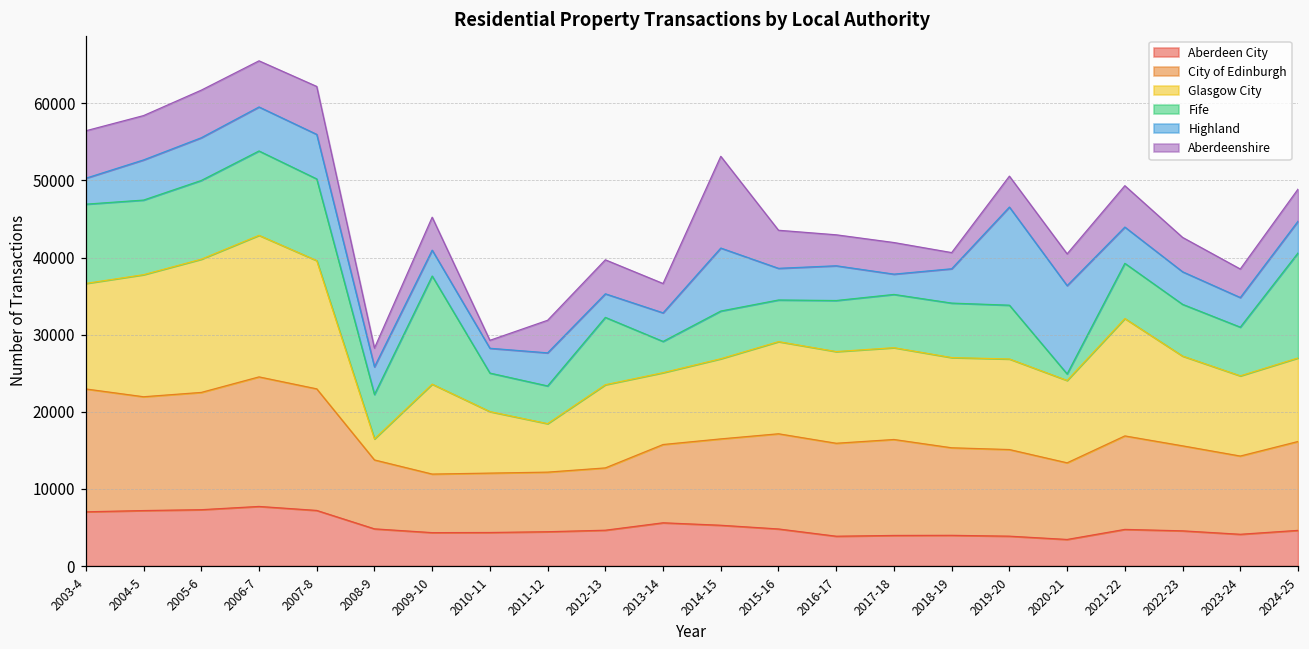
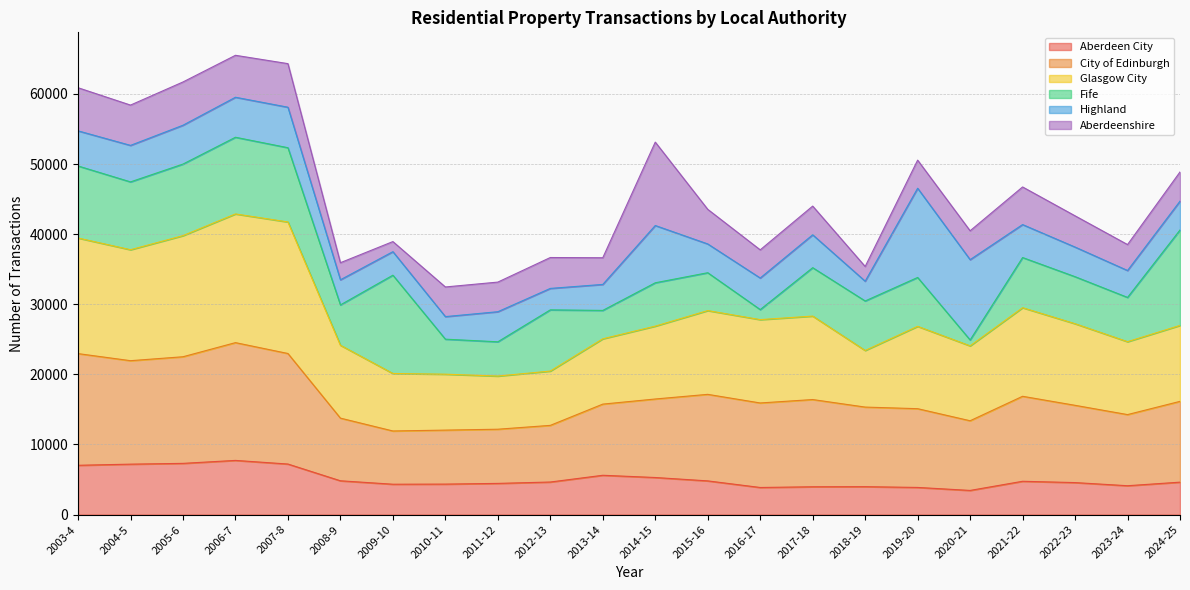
Glasgow City, 2003-4: 14000 -> 16000
Highland, 2003-4: 3000 -> 5000
Glasgow City, 2007-8: 17000 -> 19000
Glasgow City, 2008-9: 3000 -> 10000
Glasgow City, 2009-10: 12000 -> 8000
Aberdeenshire, 2009-10: 4000 -> 1000
Aberdeenshire, 2010-11: 1000 -> 4000
Glasgow City, 2011-12: 6000 -> 8000
Glasgow City, 2012-13: 11000 -> 8000
Fife, 2016-17: 7000 -> 1000
Highland, 2017-18: 3000 -> 5000
Glasgow City, 2018-19: 12000 -> 8000
Highland, 2018-19: 4000 -> 3000
Glasgow City, 2021-22: 15000 -> 13000
